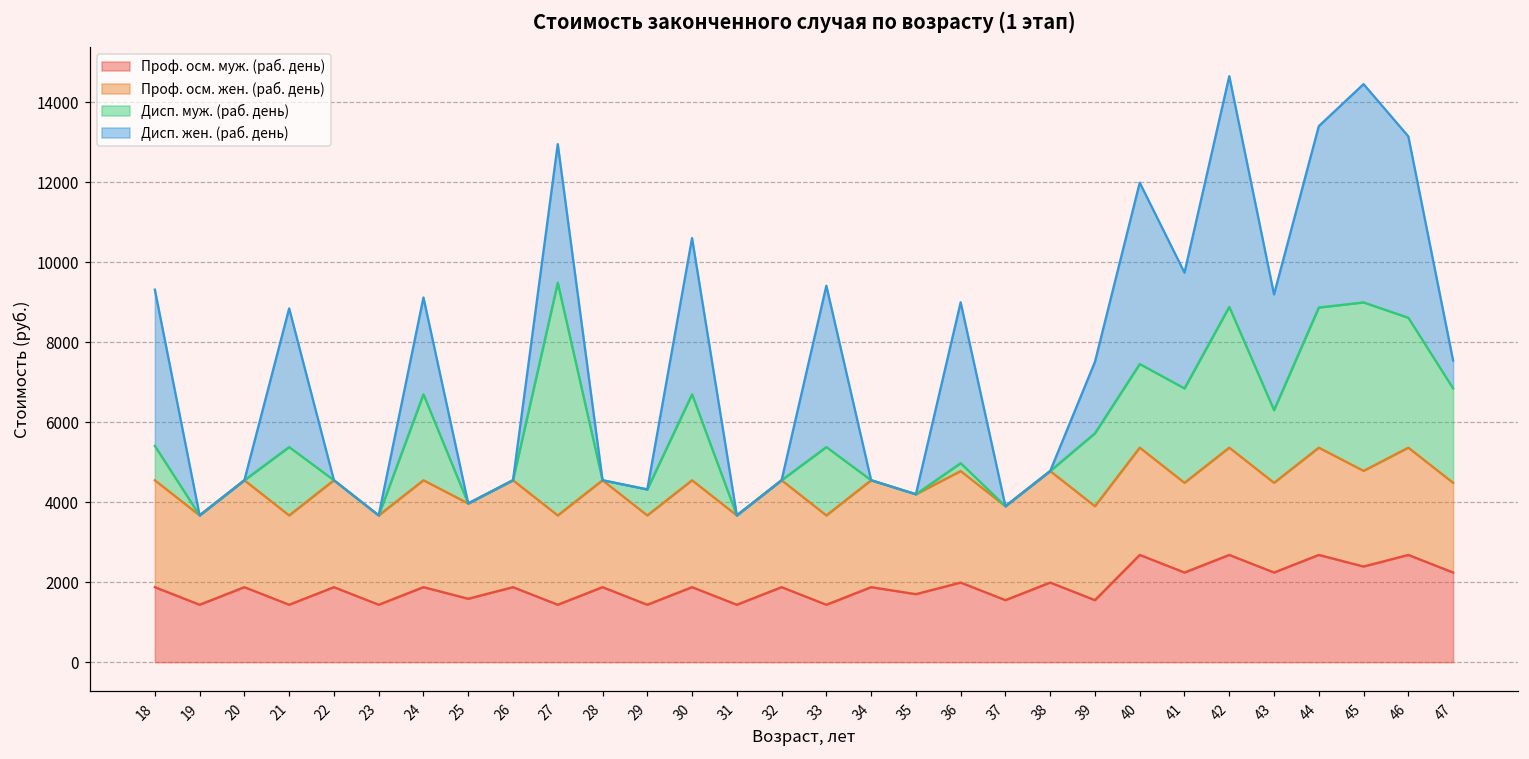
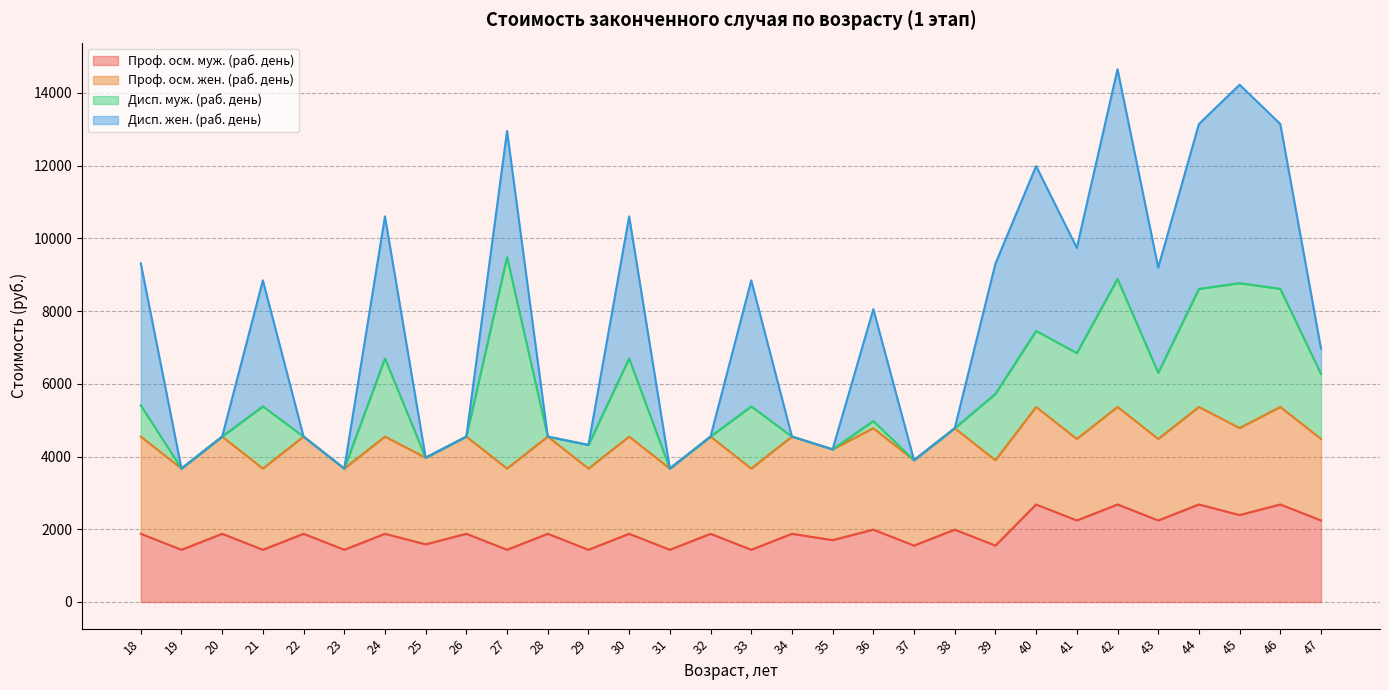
Дисп. жен. (раб. день), 24: 2400 -> 3900
Дисп. жен. (раб. день), 33: 4000 -> 3500
Дисп. жен. (раб. день), 36: 4000 -> 3100
Дисп. жен. (раб. день), 39: 1800 -> 3600
Дисп. муж. (раб. день), 44: 3500 -> 3200
Дисп. муж. (раб. день), 45: 4200 -> 4000
Дисп. муж. (раб. день), 47: 2400 -> 1800
